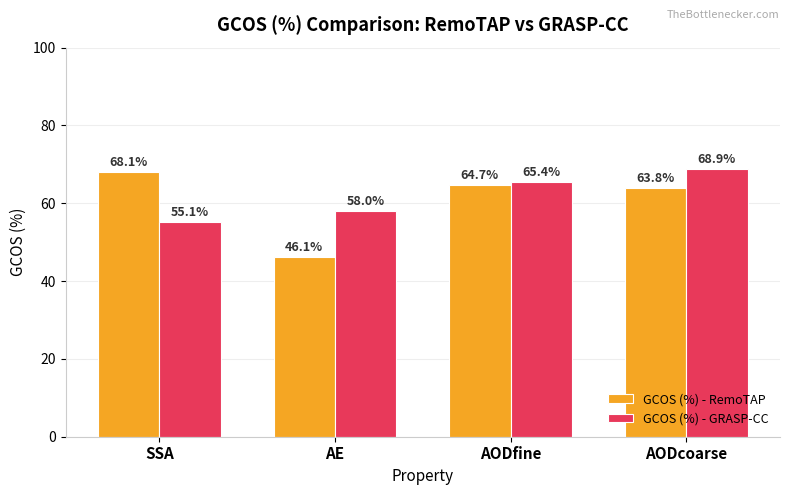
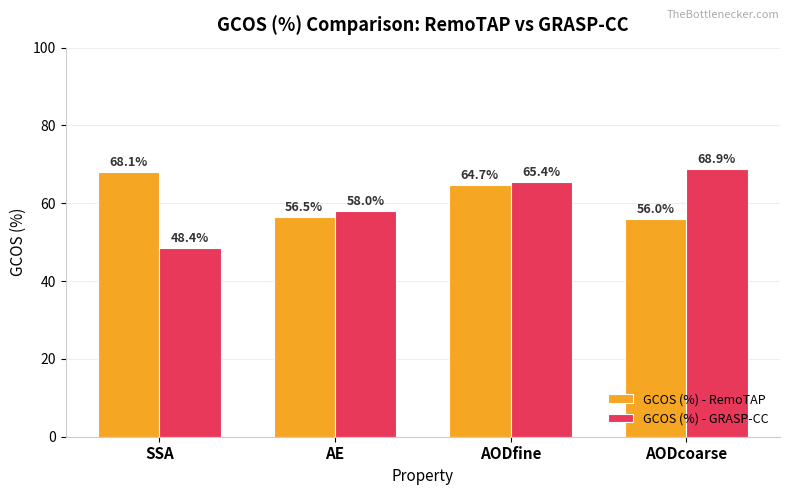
GCOS (%) - GRASP-CC, SSA: 55.1% -> 48.4%
GCOS (%) - RemoTAP, AE: 46.1% -> 56.5%
GCOS (%) - RemoTAP, AODcoarse: 63.8% -> 56.0%
